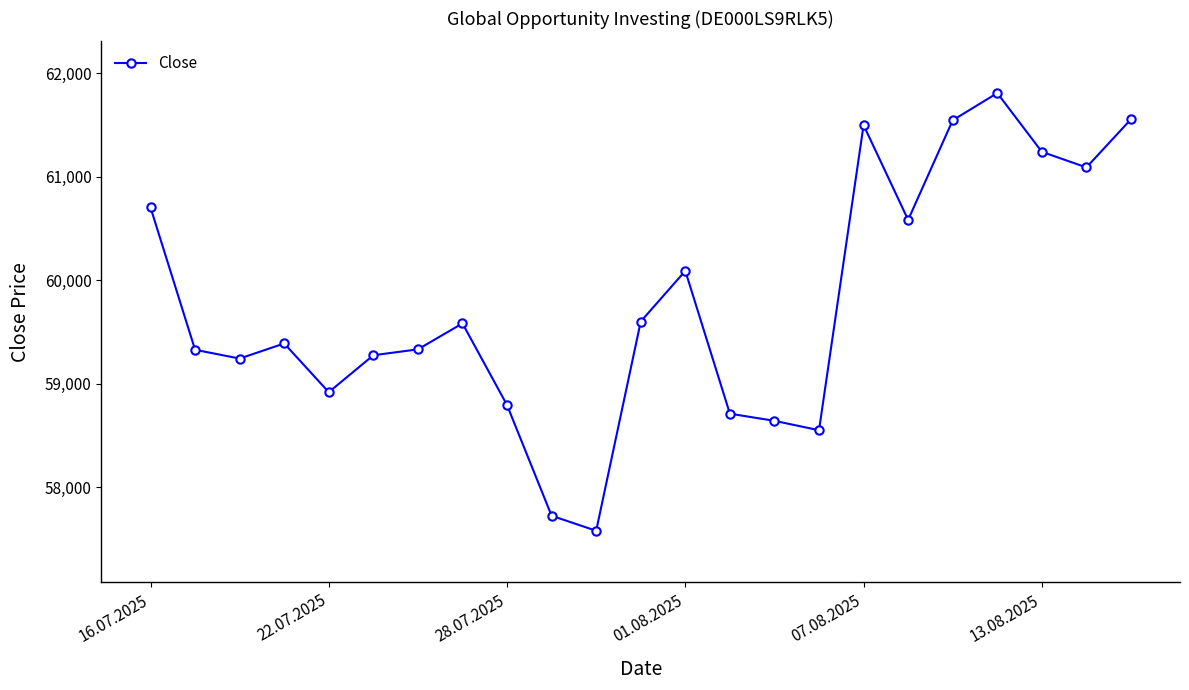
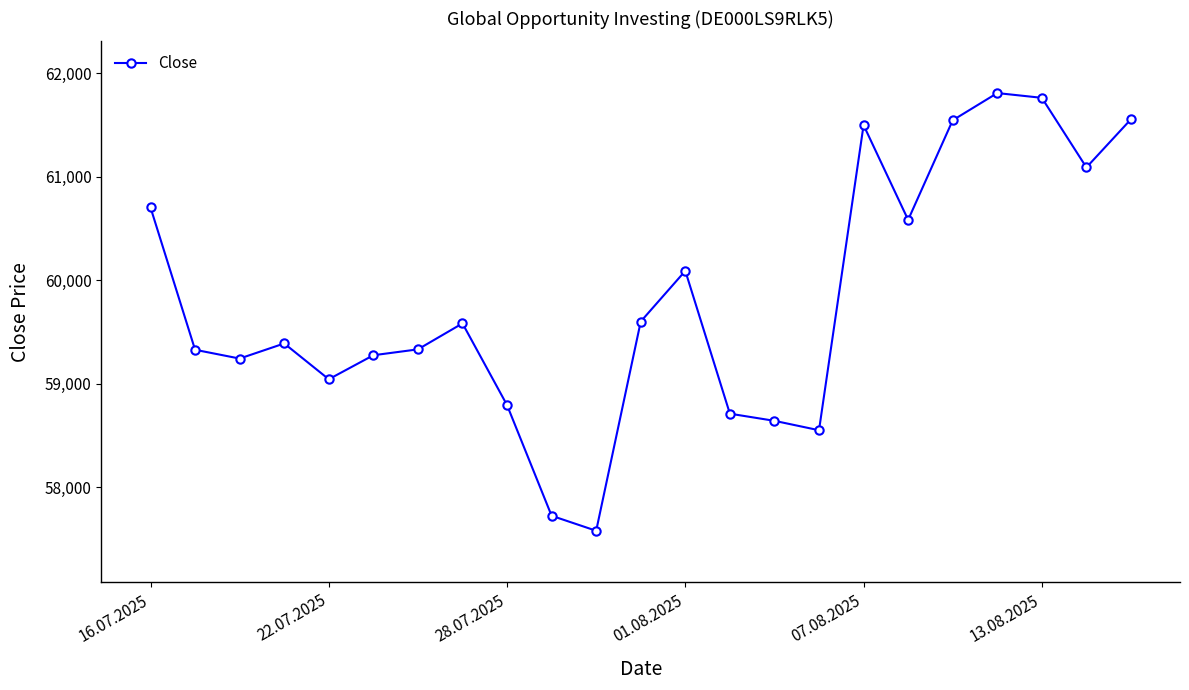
22.07.2025: 58,920 -> 59,040
13.08.2025: 61,240 -> 61,760
